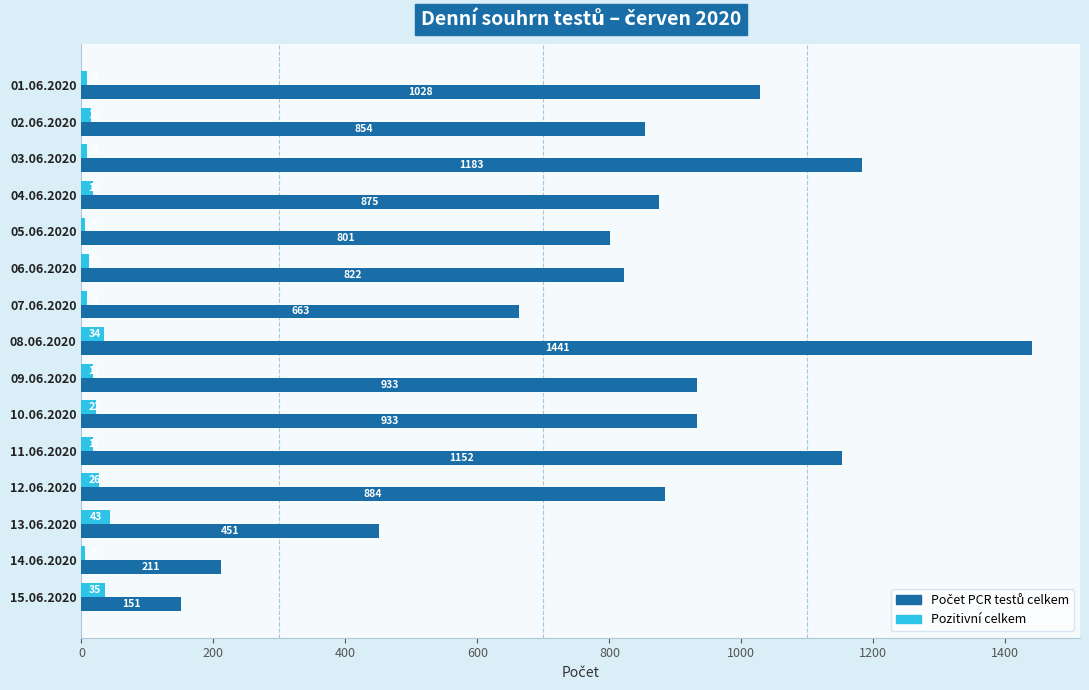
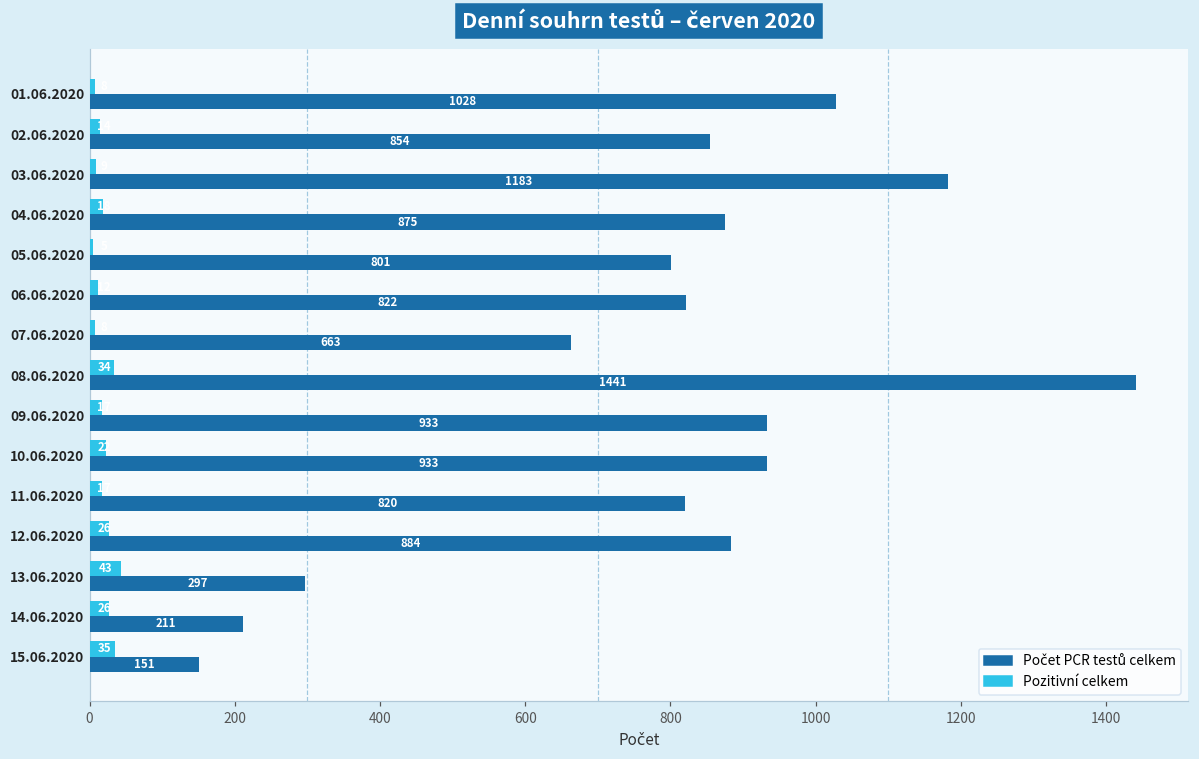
Počet PCR testů celkem, 11.06.2020: 1152 -> 820
Počet PCR testů celkem, 13.06.2020: 451 -> 297
Pozitivní celkem, 14.06.2020: 10 -> 30
